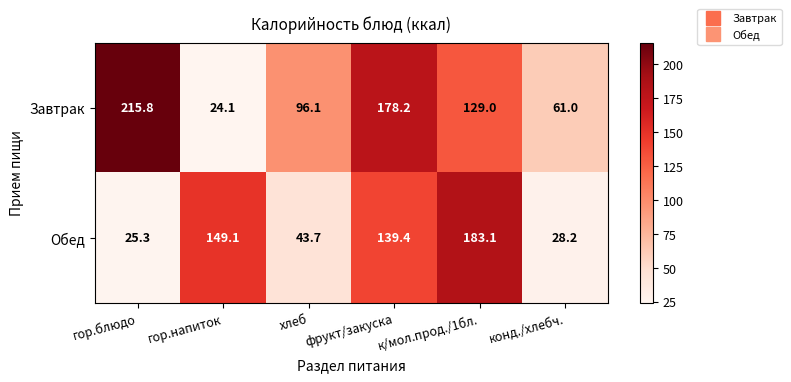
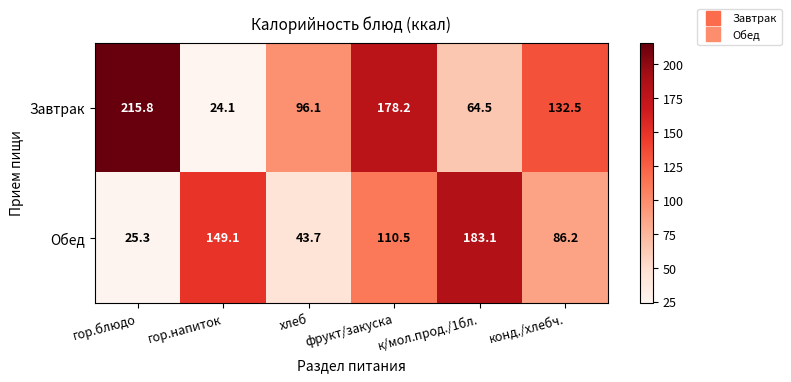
Завтрак, к/мол.прод./1бл.: 129.0 -> 64.5
Завтрак, конд./хлебч.: 61.0 -> 132.5
Обед, фрукт/закуска: 139.4 -> 110.5
Обед, конд./хлебч.: 28.2 -> 86.2
